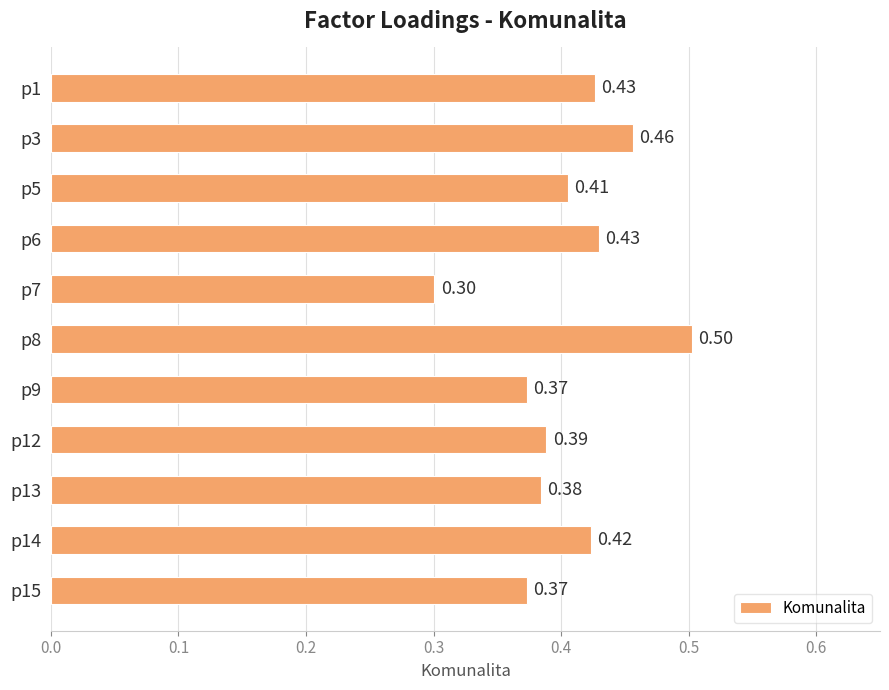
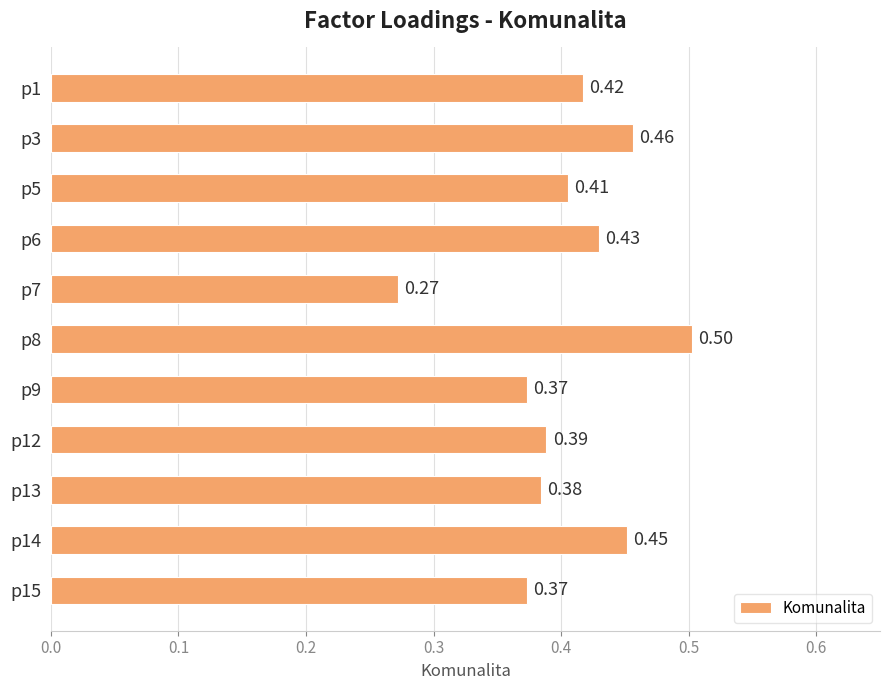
p1: 0.43 -> 0.42
p7: 0.30 -> 0.27
p14: 0.42 -> 0.45
